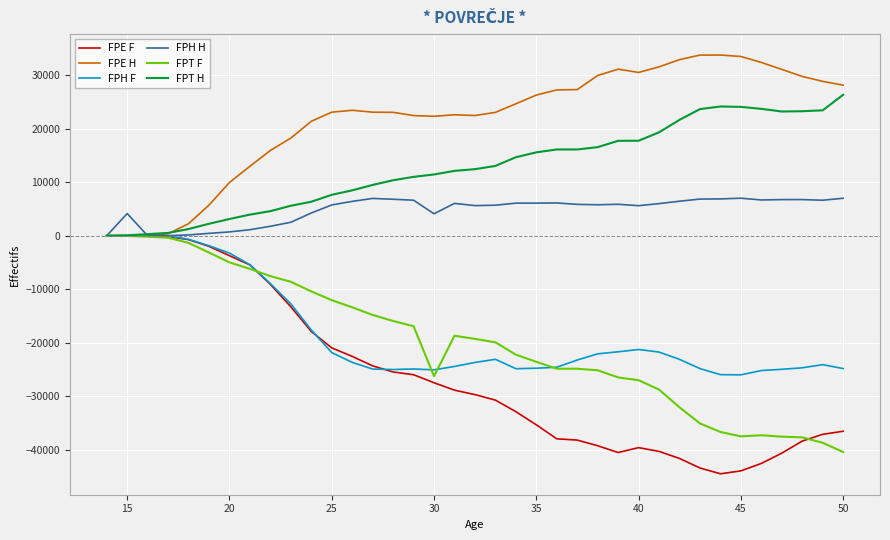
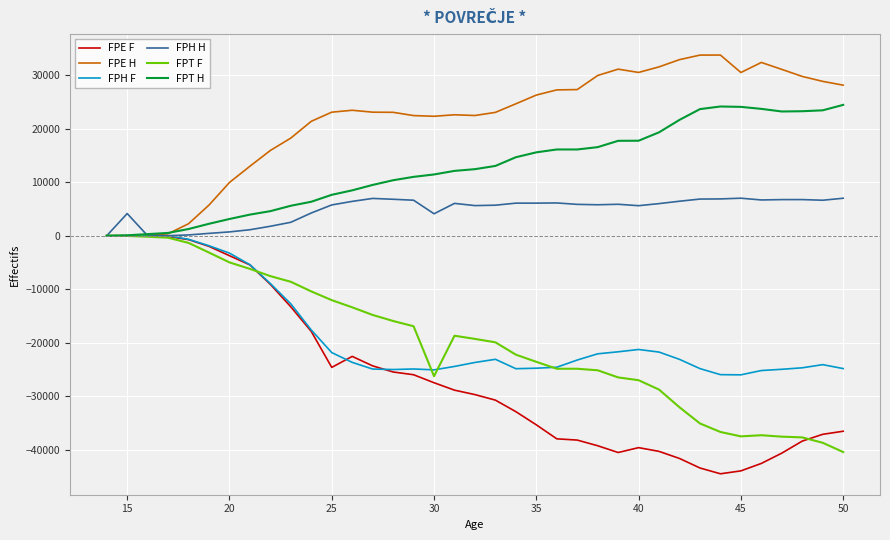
FPE F, 25: -21000 -> -25000
FPE H, 45: 33000 -> 30000
FPT H, 50: 26000 -> 24000
